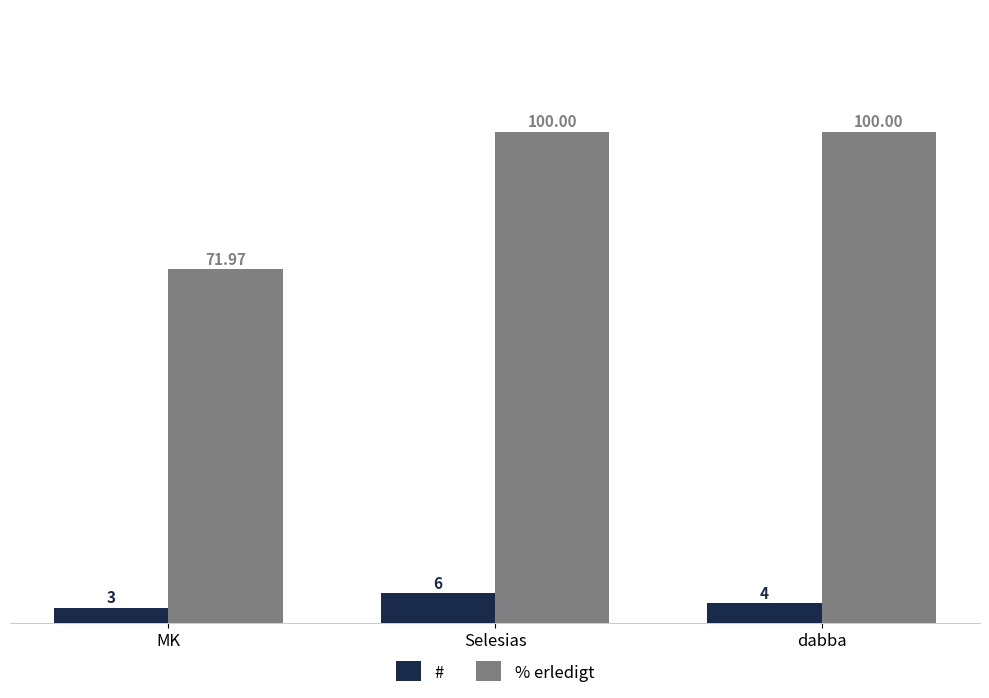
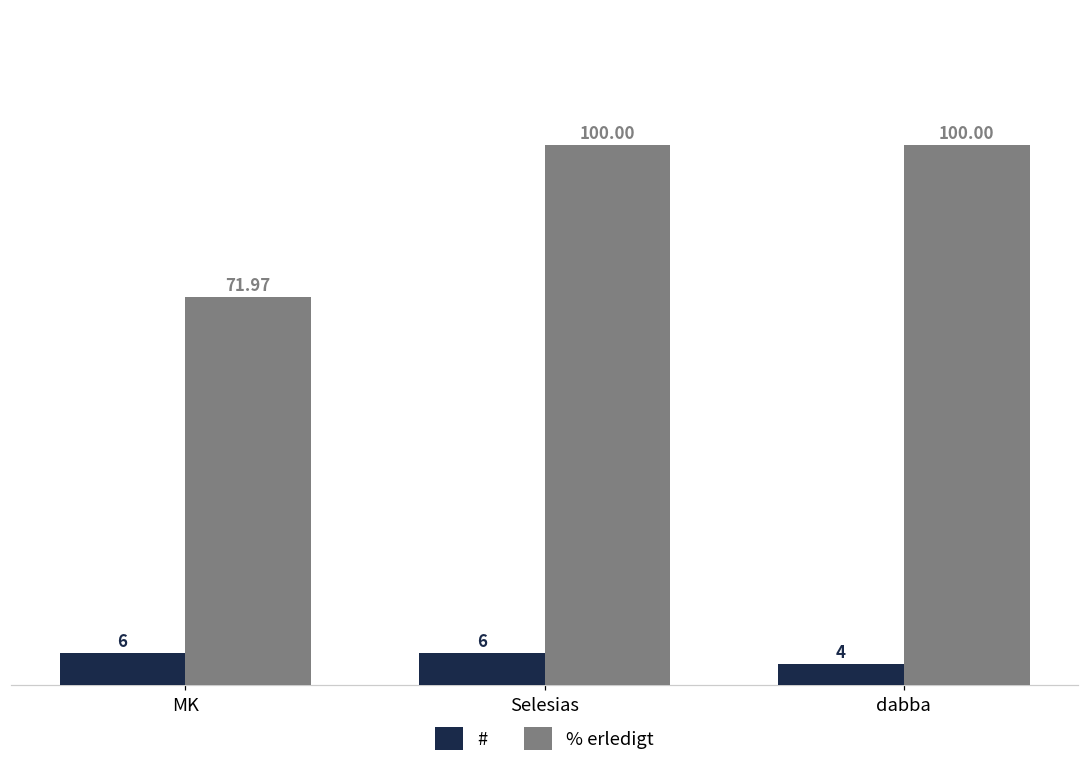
#, MK: 3 -> 6
